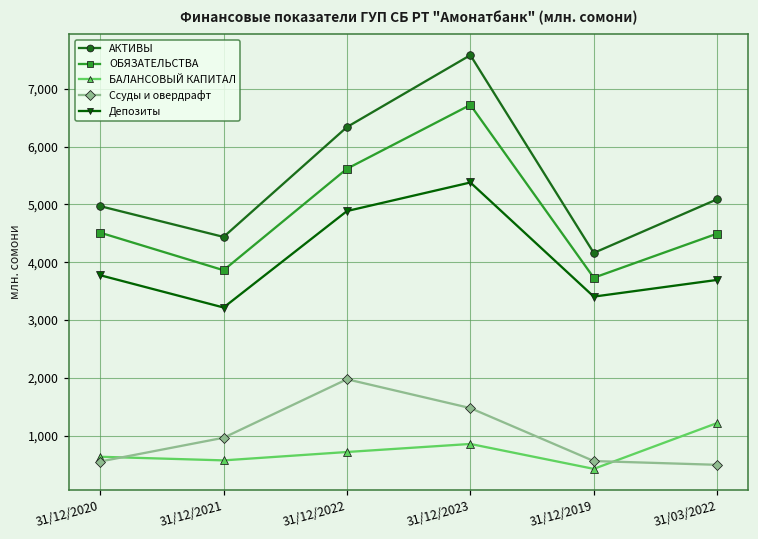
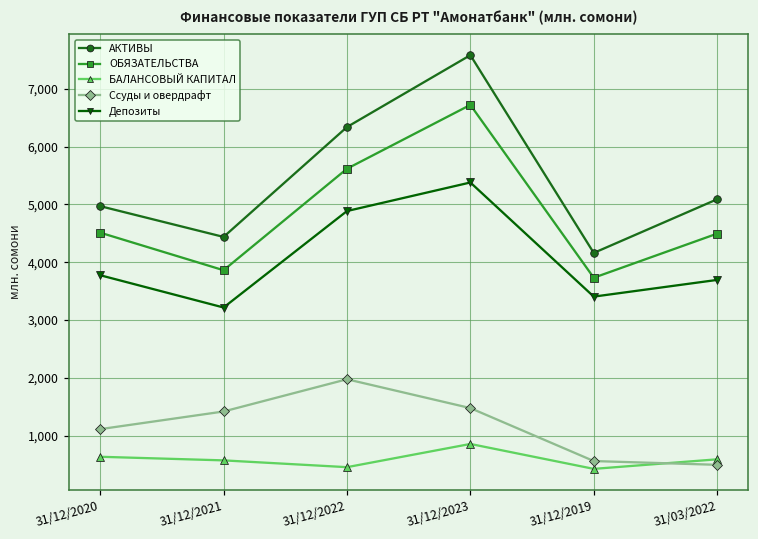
Ссуды и овердрафт, 31/12/2020: 600 -> 1,100
Ссуды и овердрафт, 31/12/2021: 1,000 -> 1,400
БАЛАНСОВЫЙ КАПИТАЛ, 31/12/2022: 700 -> 500
БАЛАНСОВЫЙ КАПИТАЛ, 31/03/2022: 1,200 -> 600
